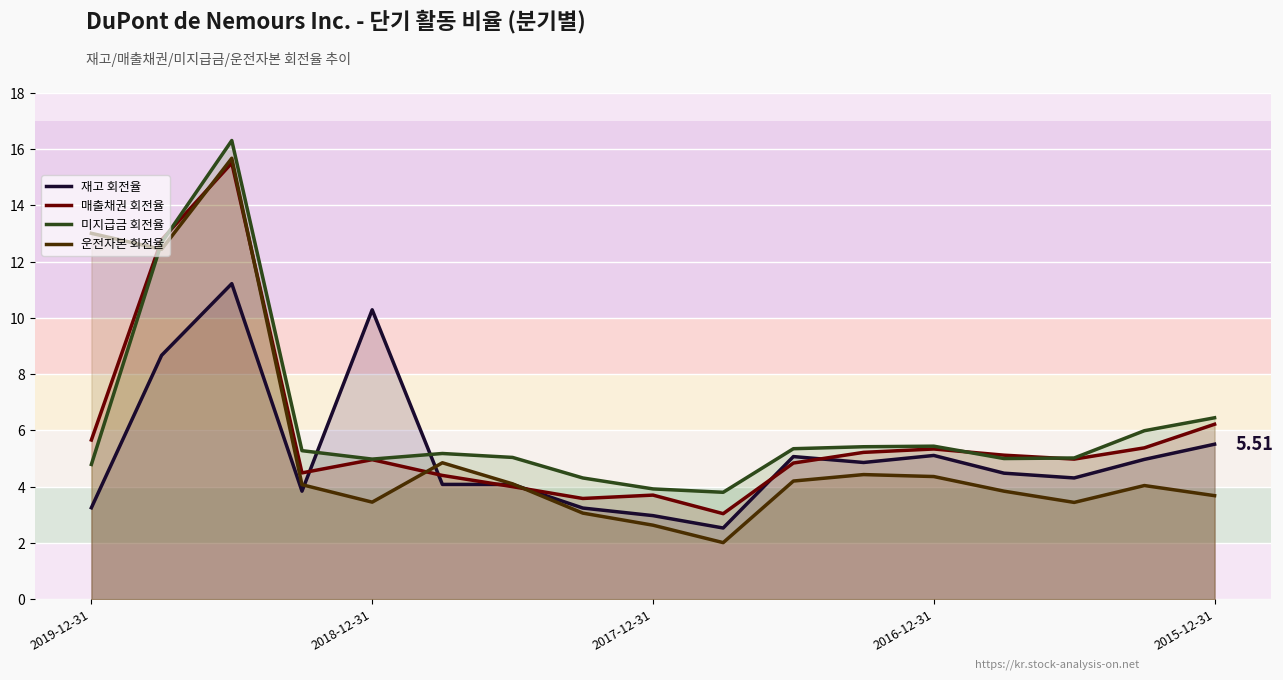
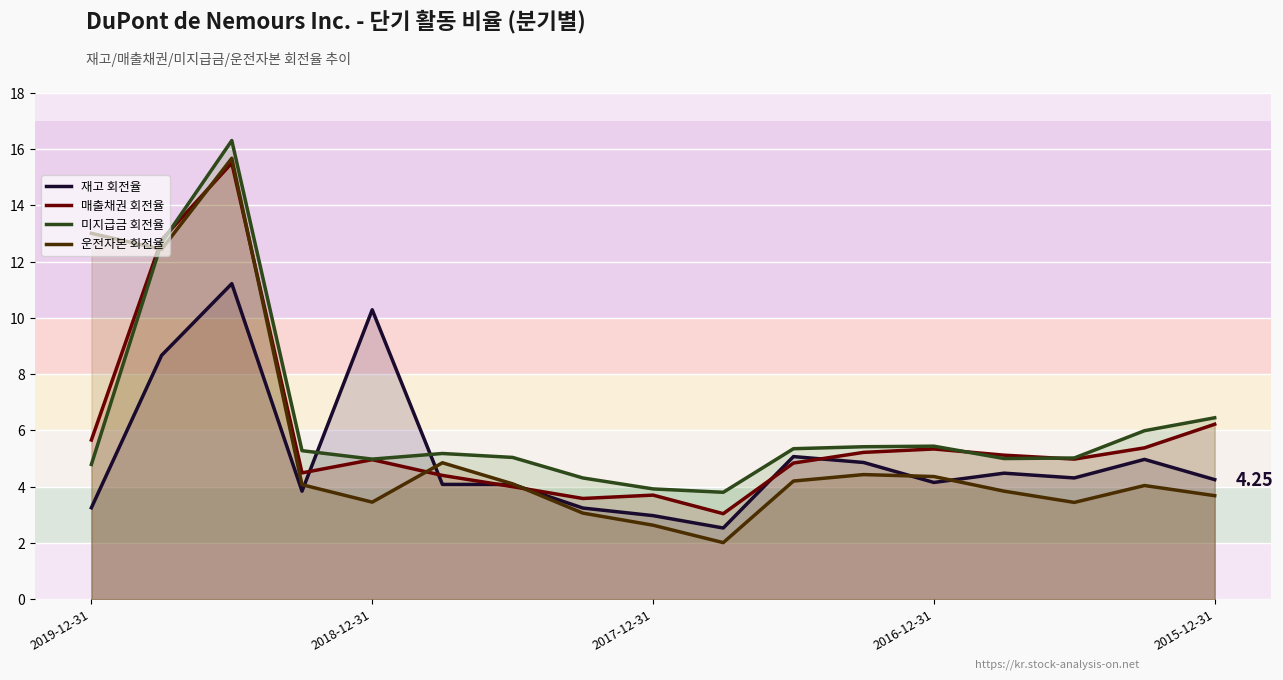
재고 회전율, 2016-12-31: 5.1 -> 4.2
재고 회전율, 2015-12-31: 5.51 -> 4.25
